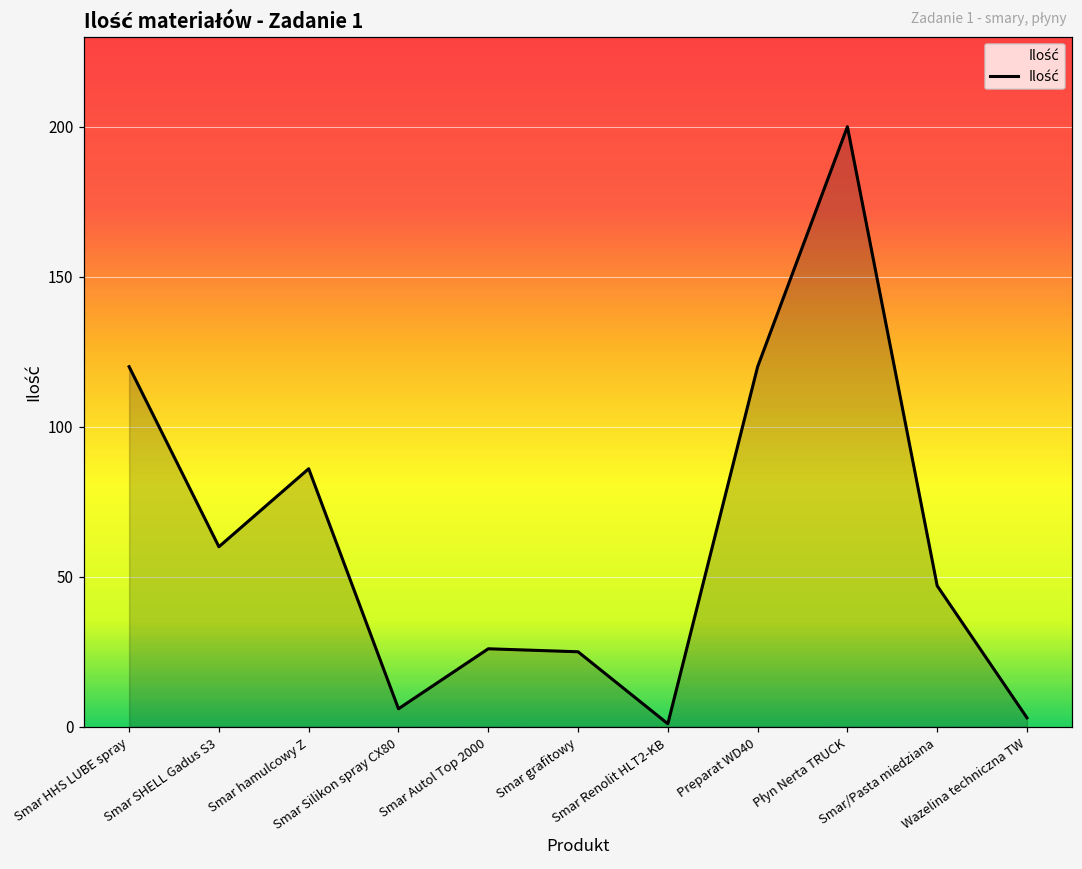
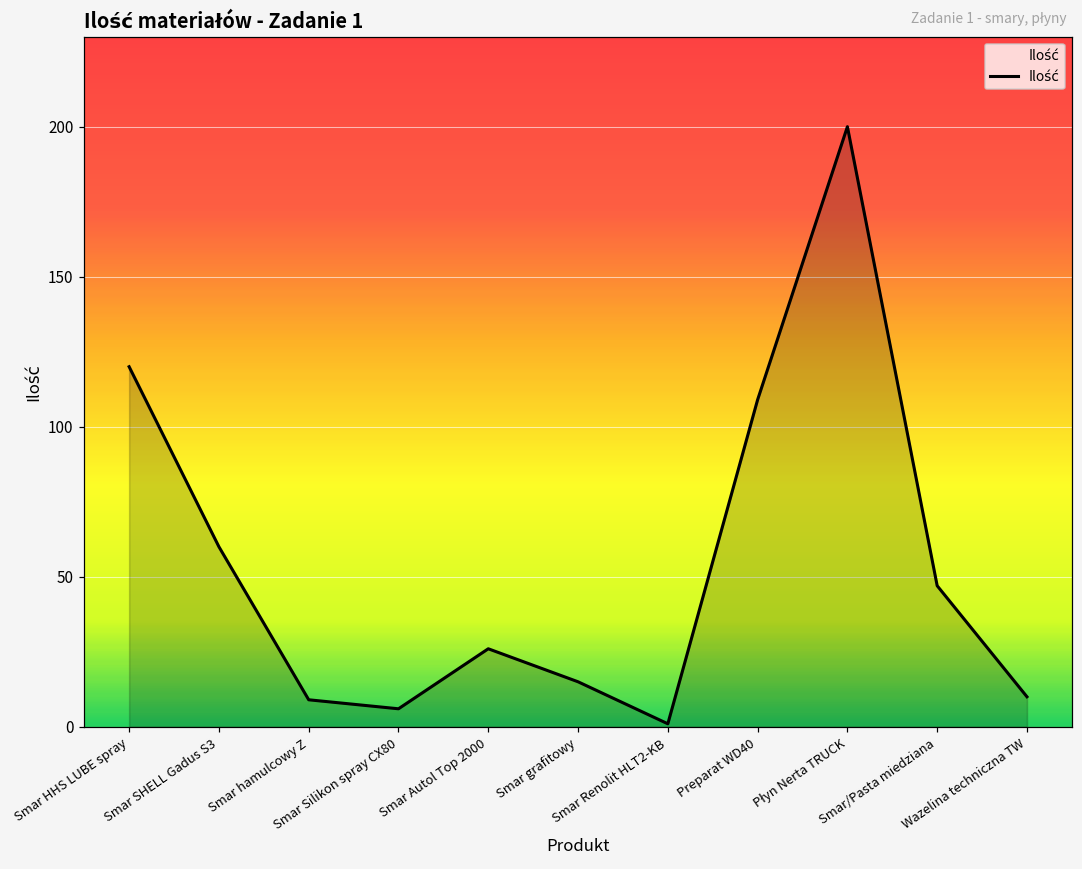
Smar hamulcowy Z: 86 -> 9
Smar grafitowy: 25 -> 15
Preparat WD40: 120 -> 109
Wazelina techniczna TW: 3 -> 10
